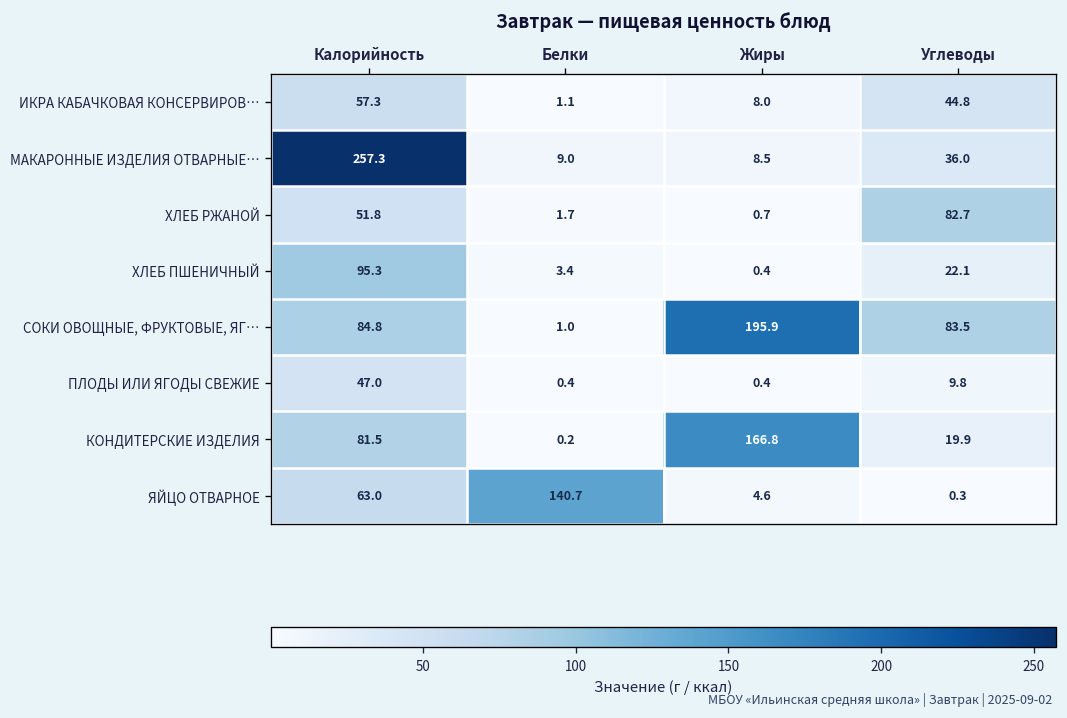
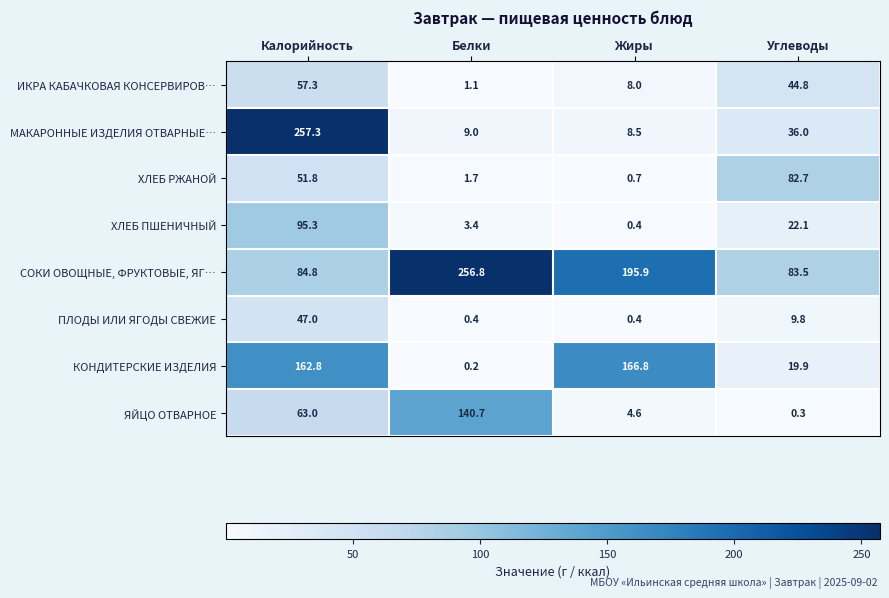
СОКИ ОВОЩНЫЕ, ФРУКТОВЫЕ, ЯГ…, Белки: 1.0 -> 256.8
КОНДИТЕРСКИЕ ИЗДЕЛИЯ, Калорийность: 81.5 -> 162.8
